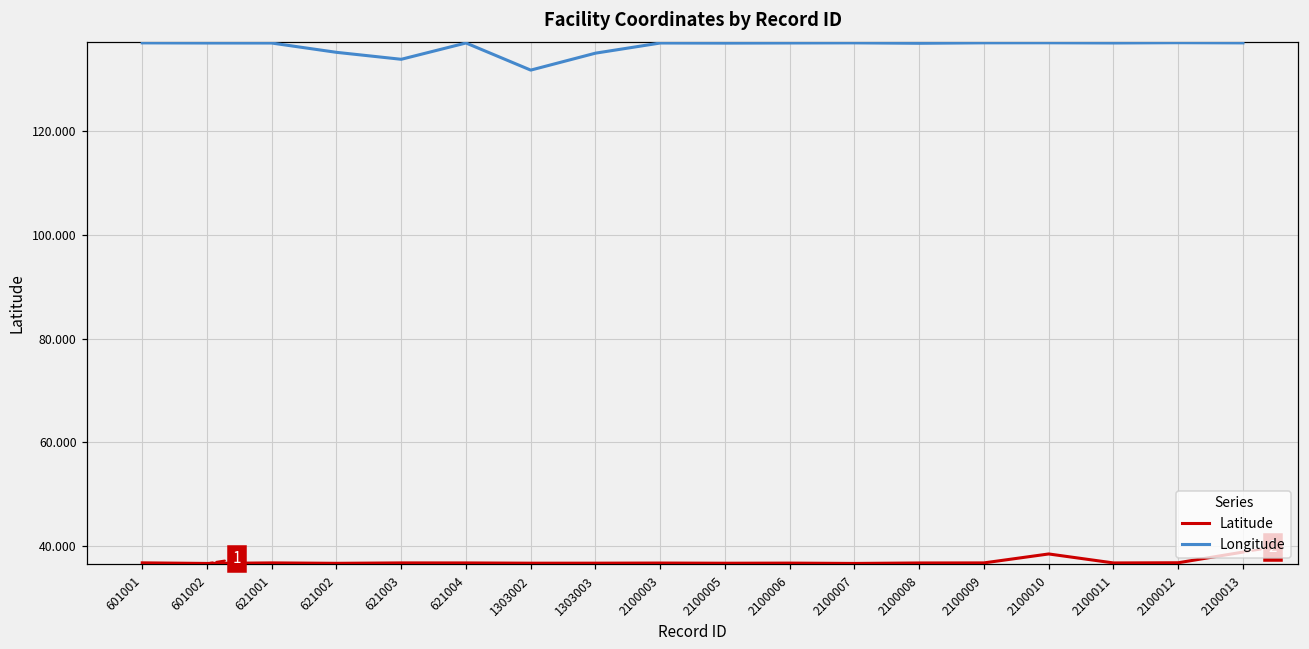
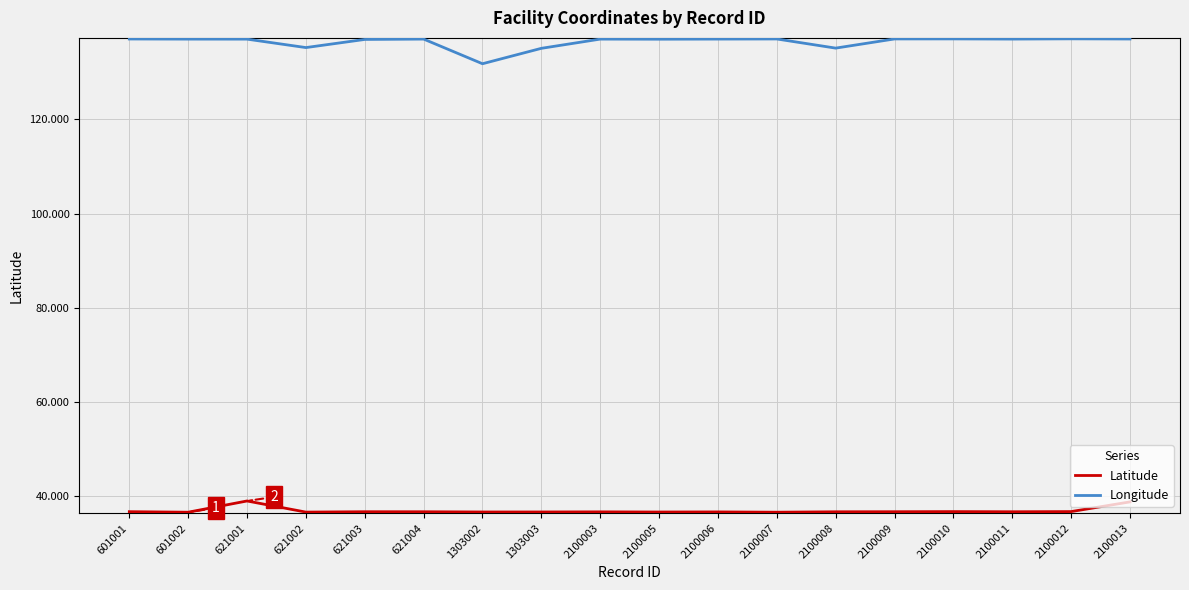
Latitude, 621001: 37 -> 39
Longitude, 621003: 134 -> 137
Longitude, 2100008: 137 -> 135
Latitude, 2100010: 38 -> 37
